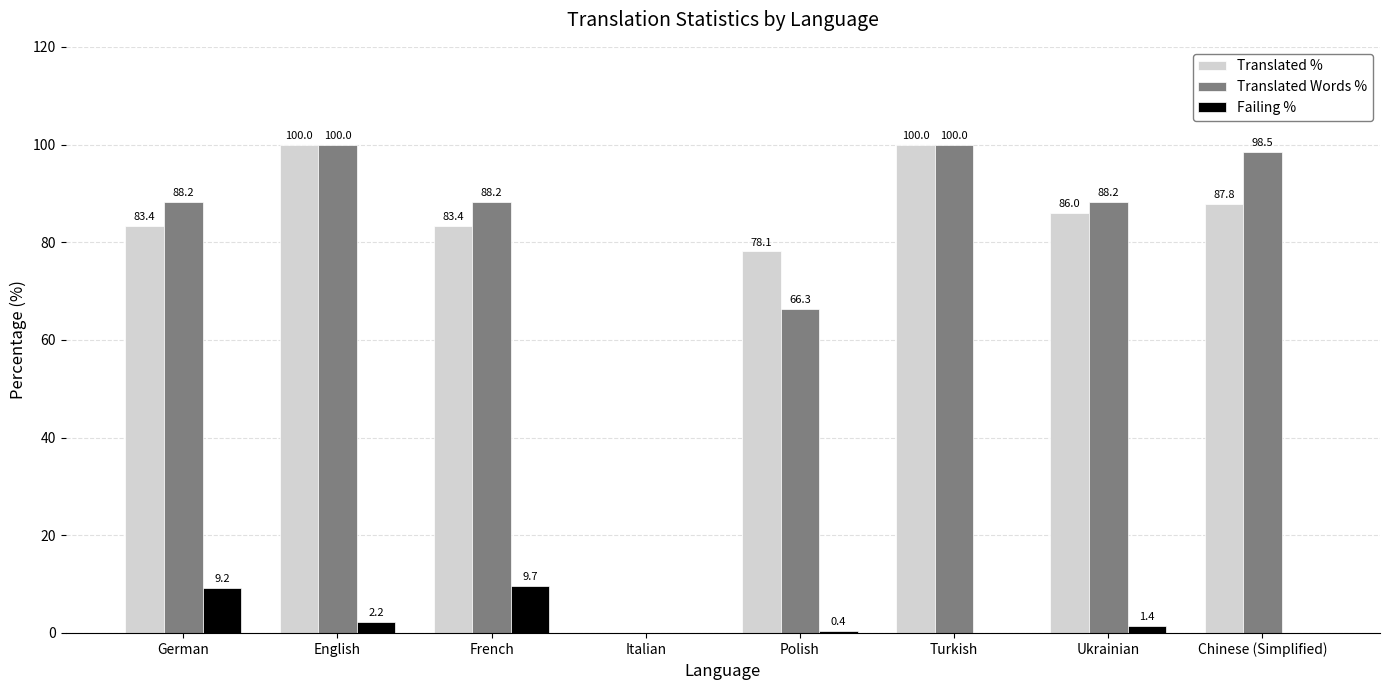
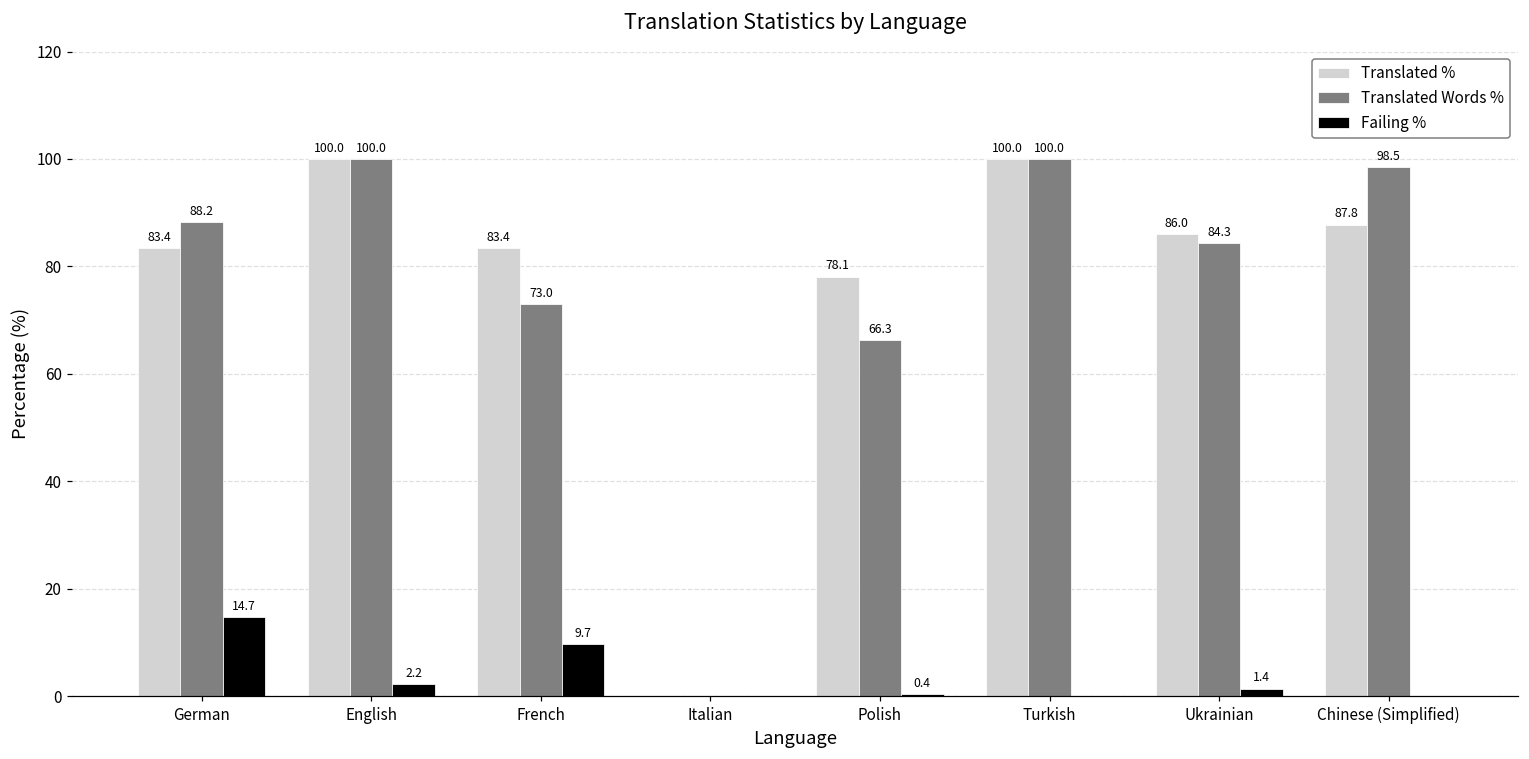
Failing %, German: 9.2 -> 14.7
Translated Words %, French: 88.2 -> 73.0
Translated Words %, Ukrainian: 88.2 -> 84.3
